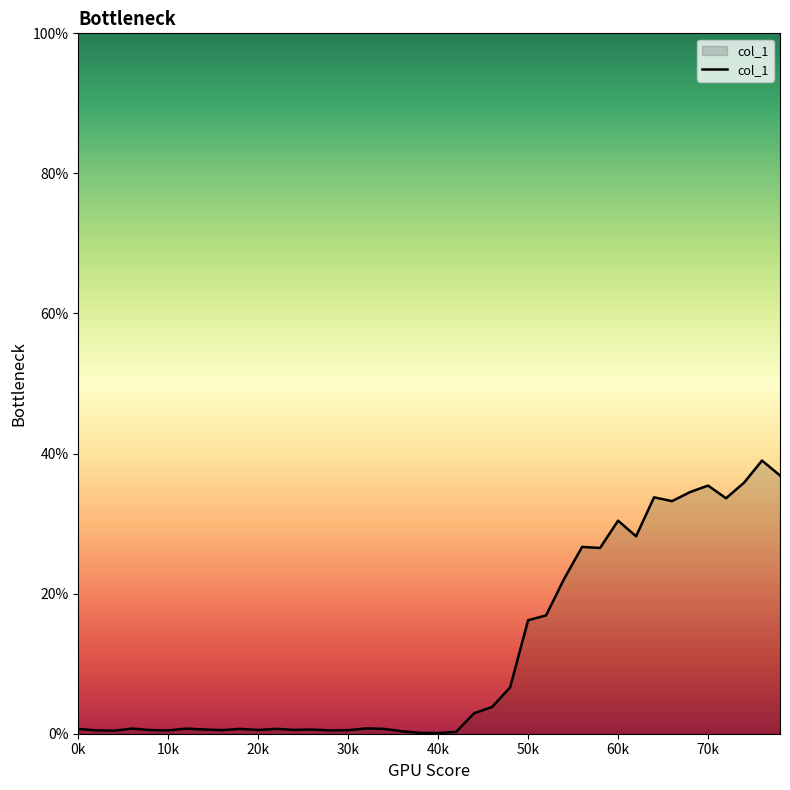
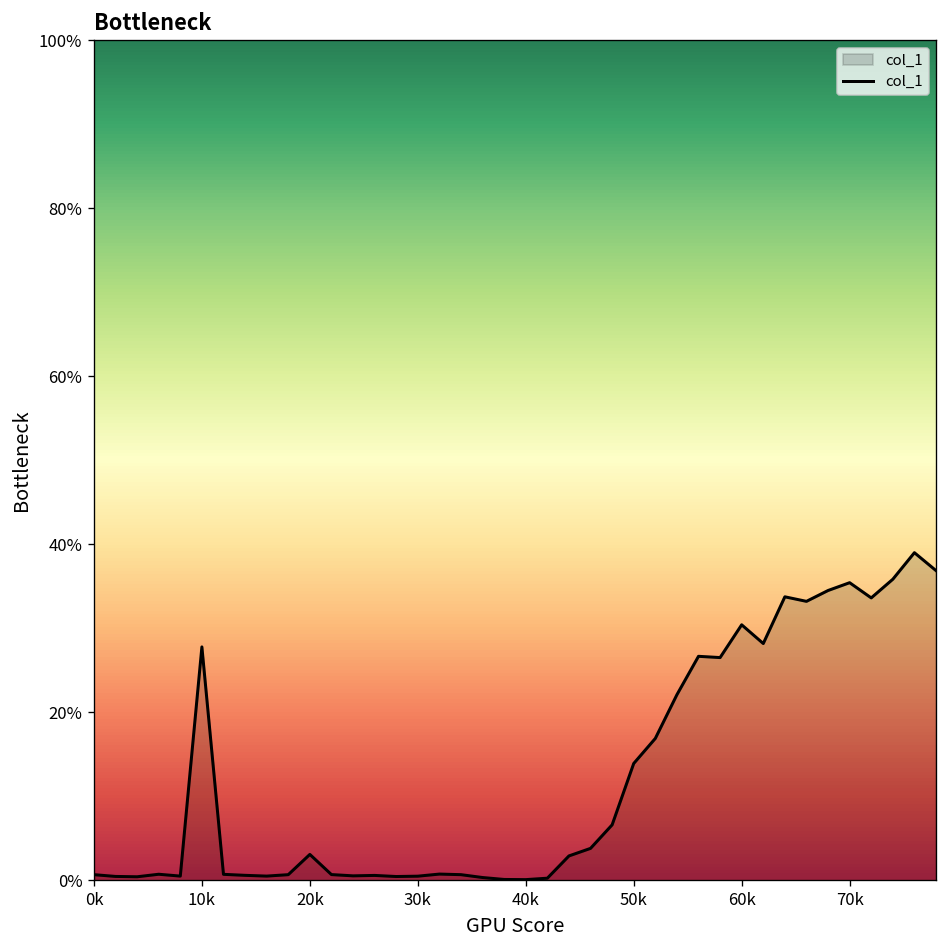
10k: 0% -> 28%
20k: 1% -> 3%
50k: 16% -> 14%
